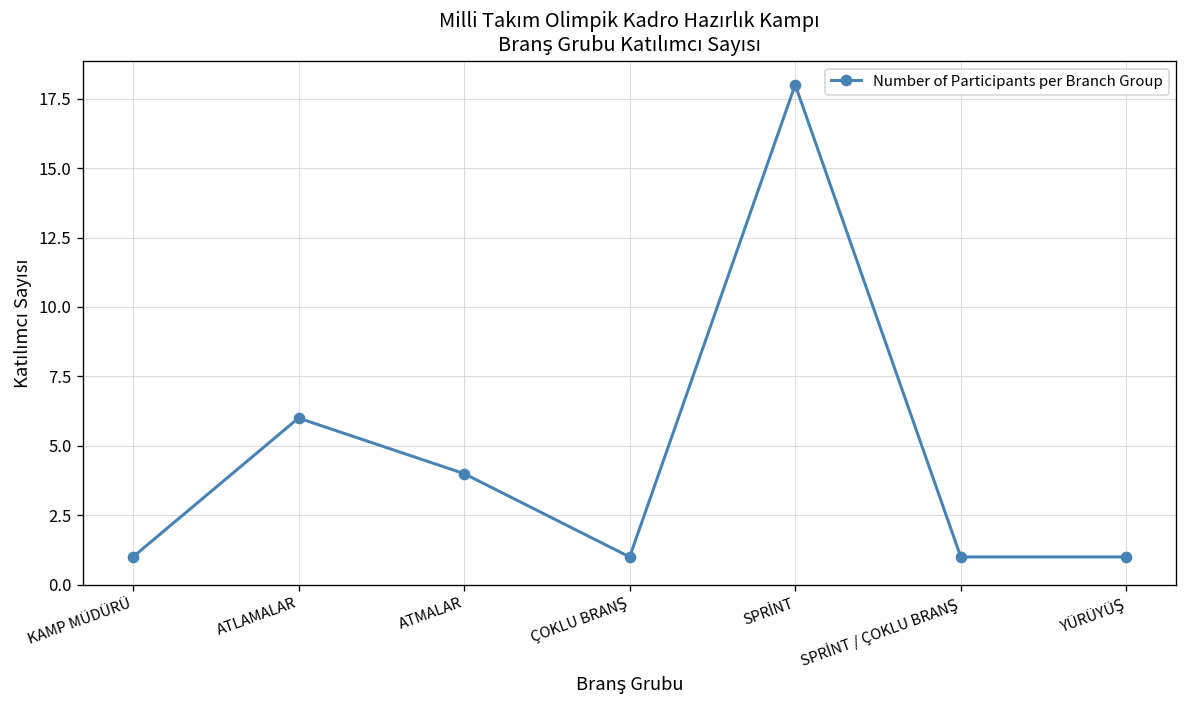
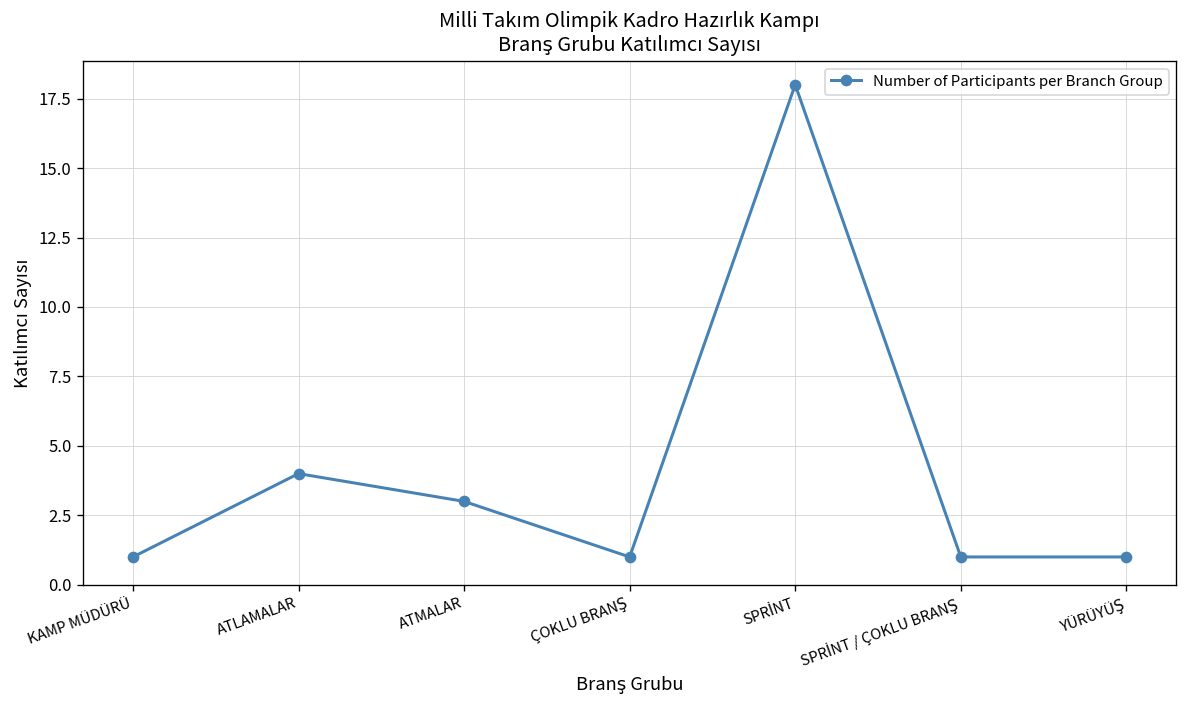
ATLAMALAR: 6 -> 4
ATMALAR: 4 -> 3
